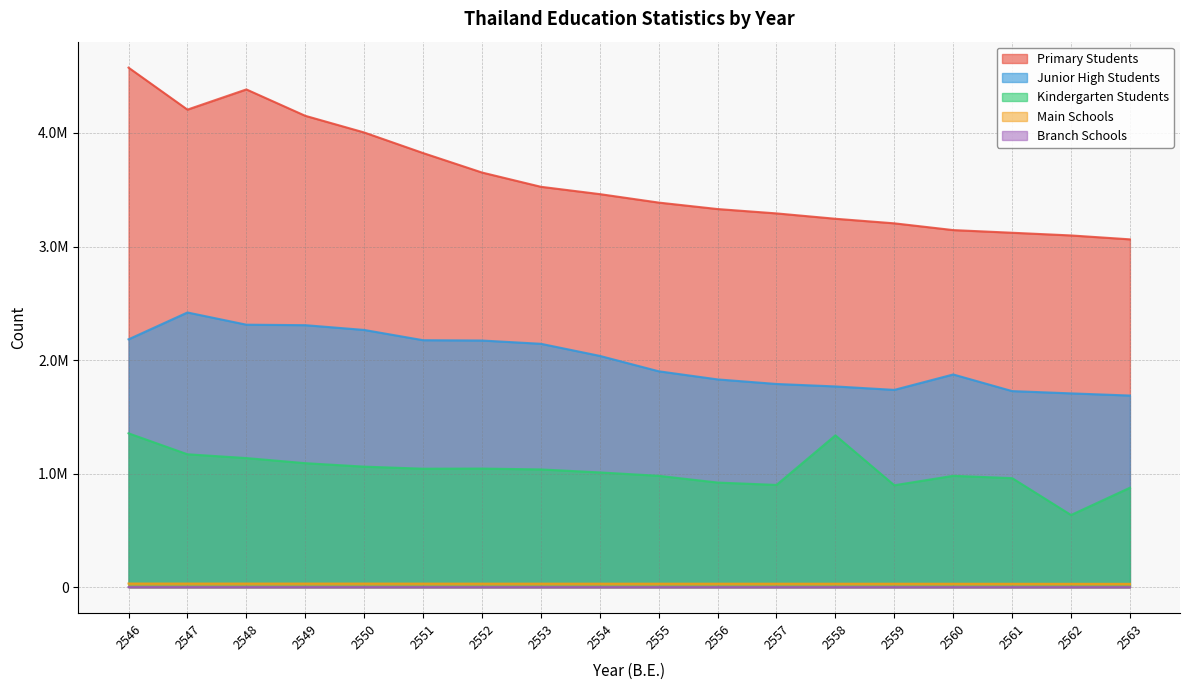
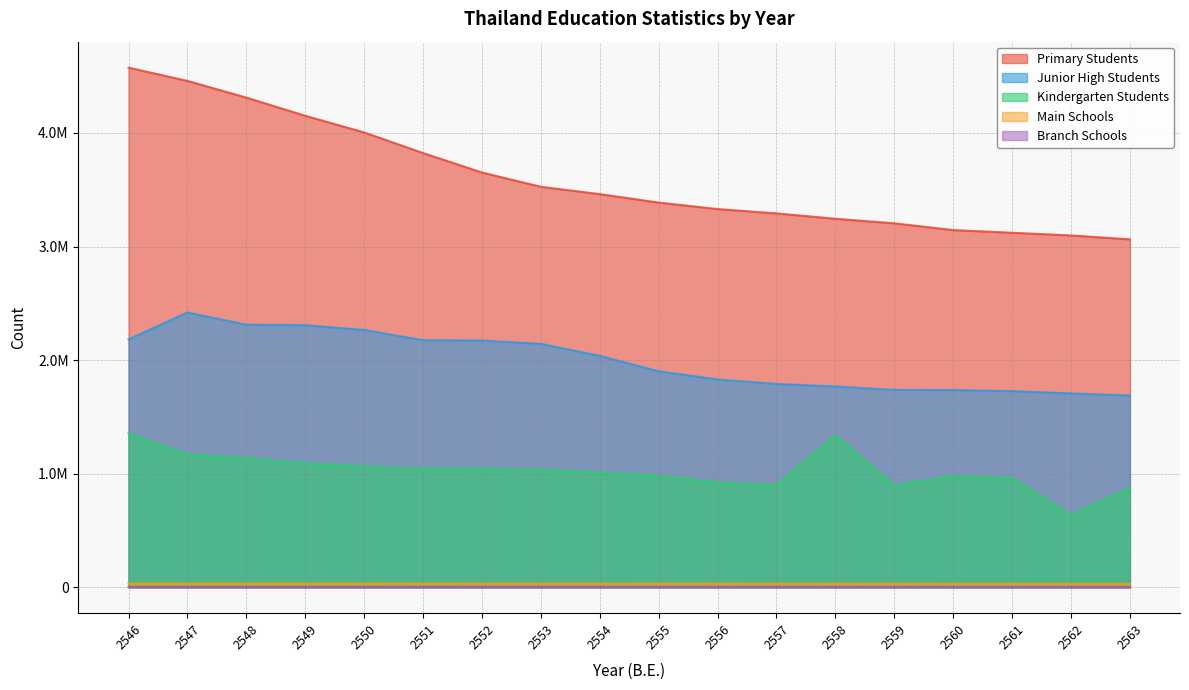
Primary Students, 2547: 4210000 -> 4460000
Primary Students, 2548: 4380000 -> 4310000
Junior High Students, 2560: 1870000 -> 1740000
